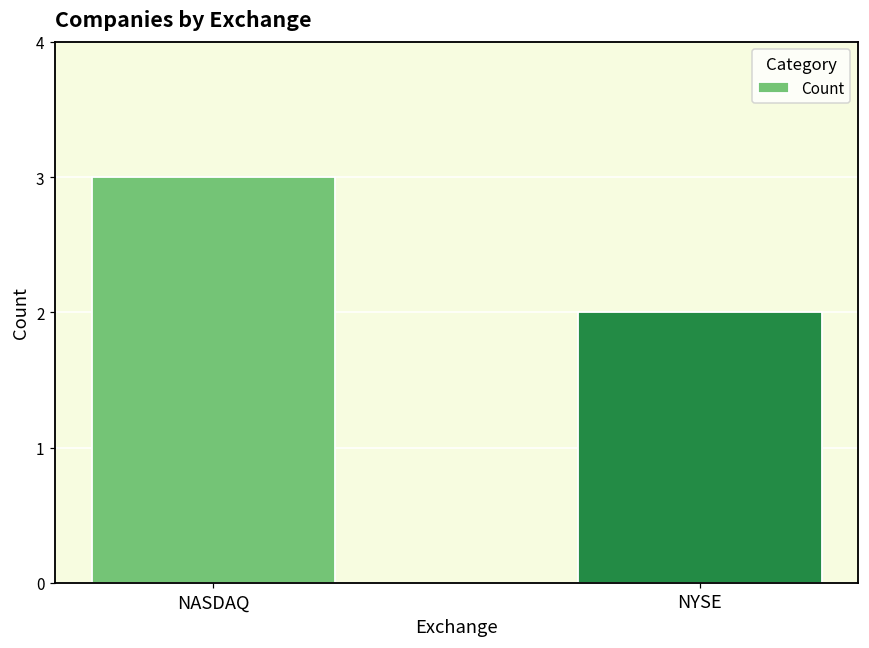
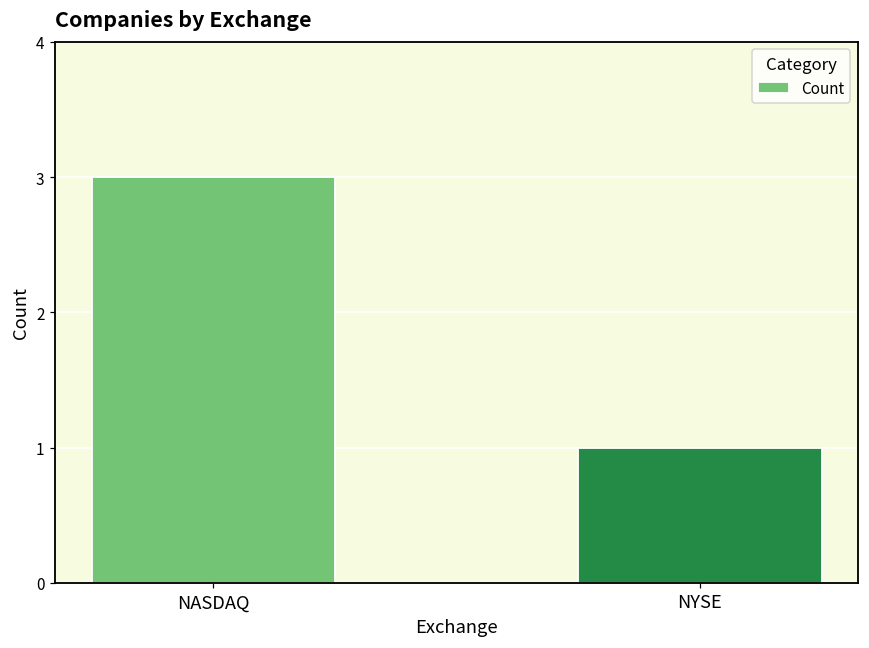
NYSE: 2 -> 1
